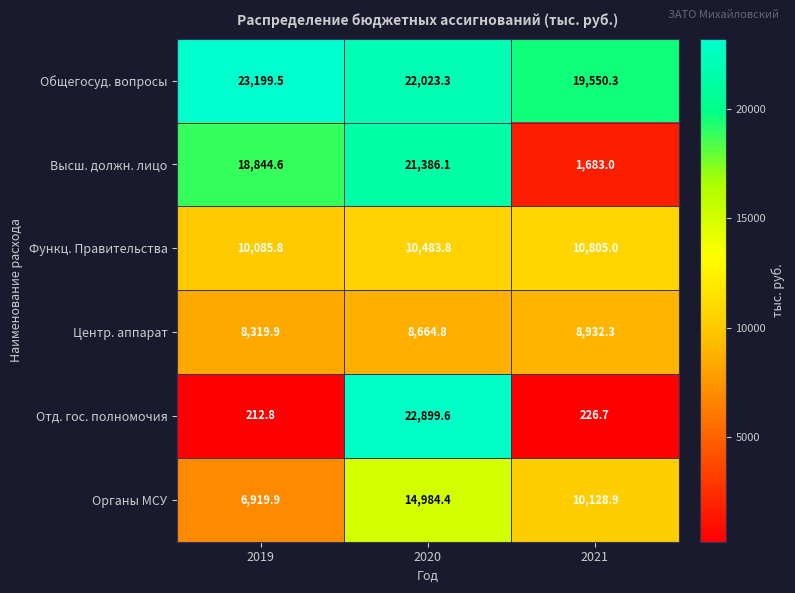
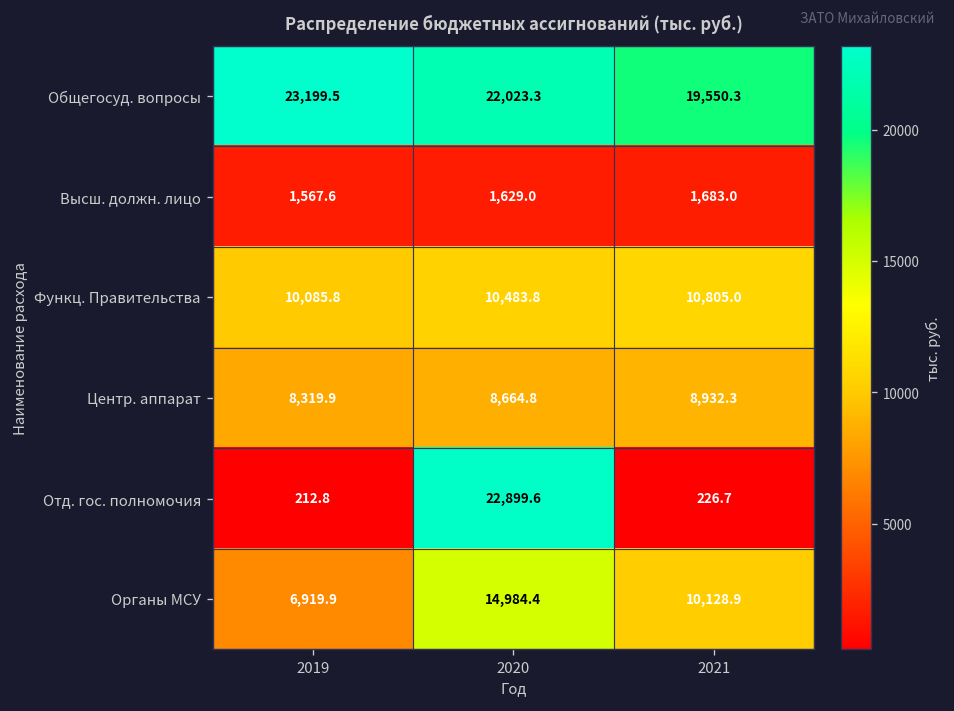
Высш. должн. лицо, 2019: 18,844.6 -> 1,567.6
Высш. должн. лицо, 2020: 21,386.1 -> 1,629.0
